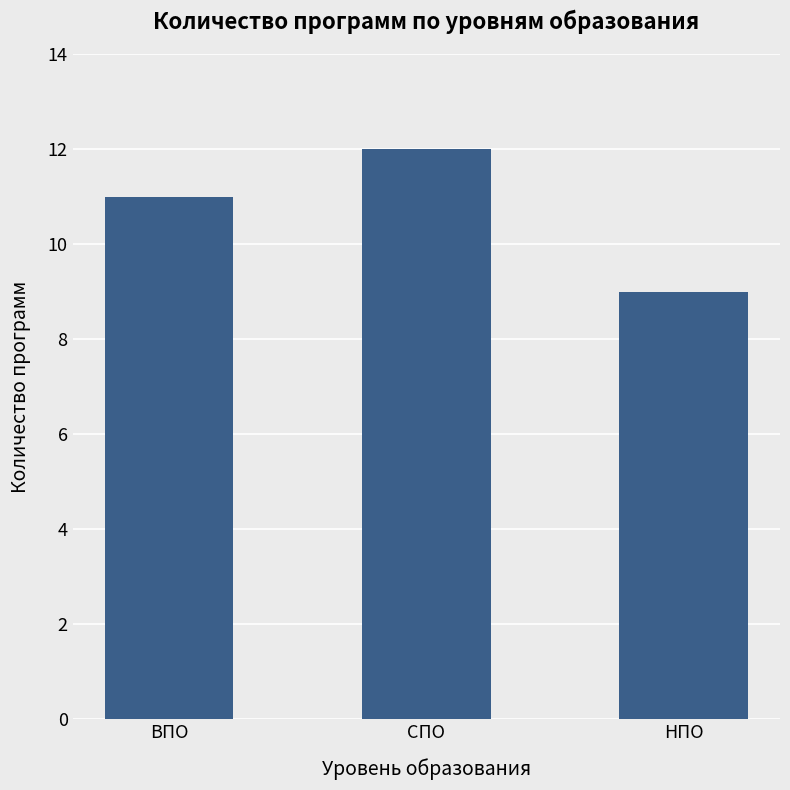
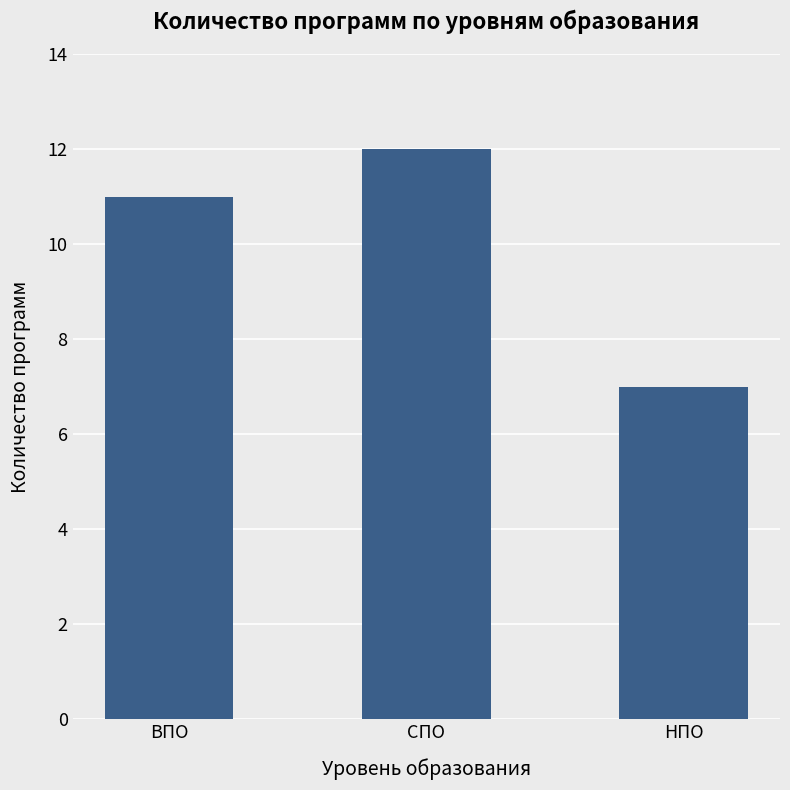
НПО: 9 -> 7
